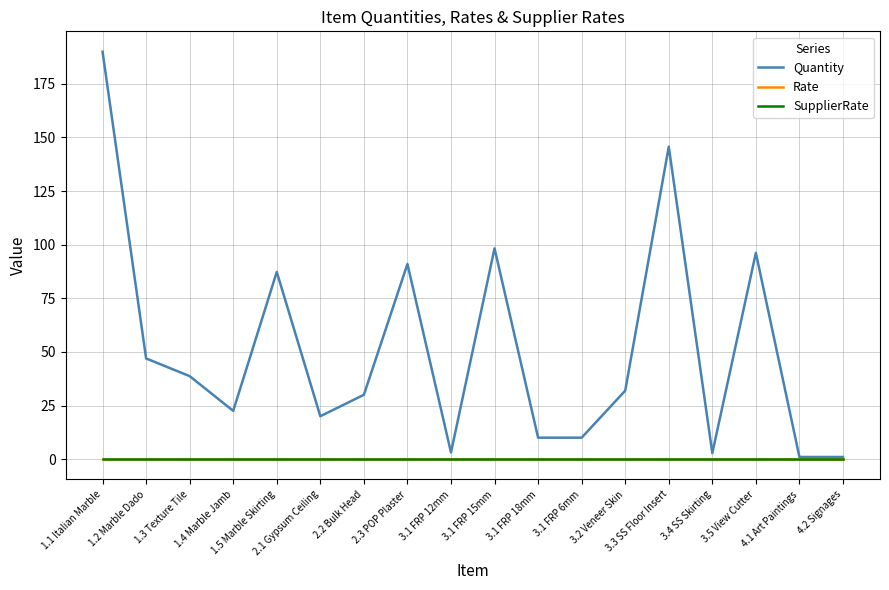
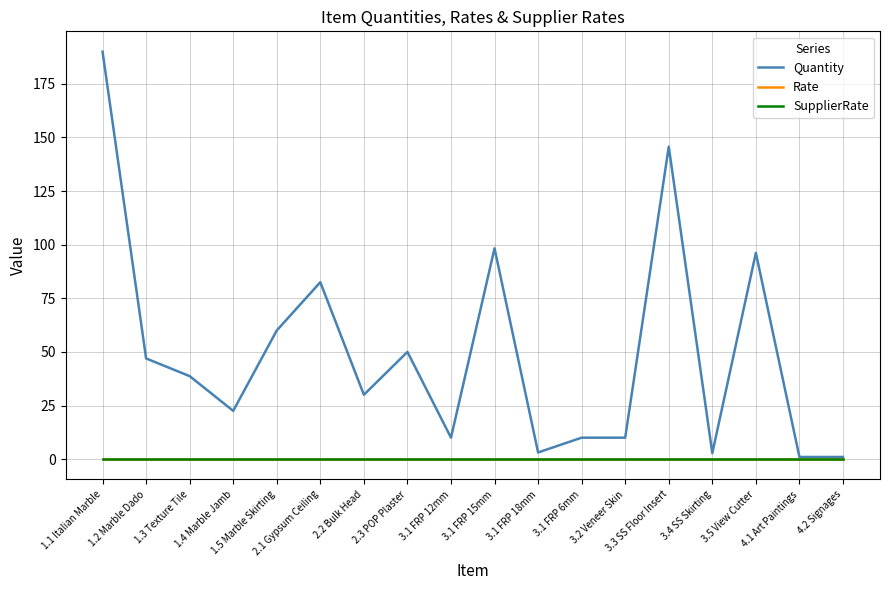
Quantity, 1.5 Marble Skirting: 87 -> 60
Quantity, 2.1 Gypsum Ceiling: 20 -> 83
Quantity, 2.3 POP Plaster: 91 -> 50
Quantity, 3.1 FRP 12mm: 3 -> 10
Quantity, 3.1 FRP 18mm: 10 -> 3
Quantity, 3.2 Veneer Skin: 32 -> 10
